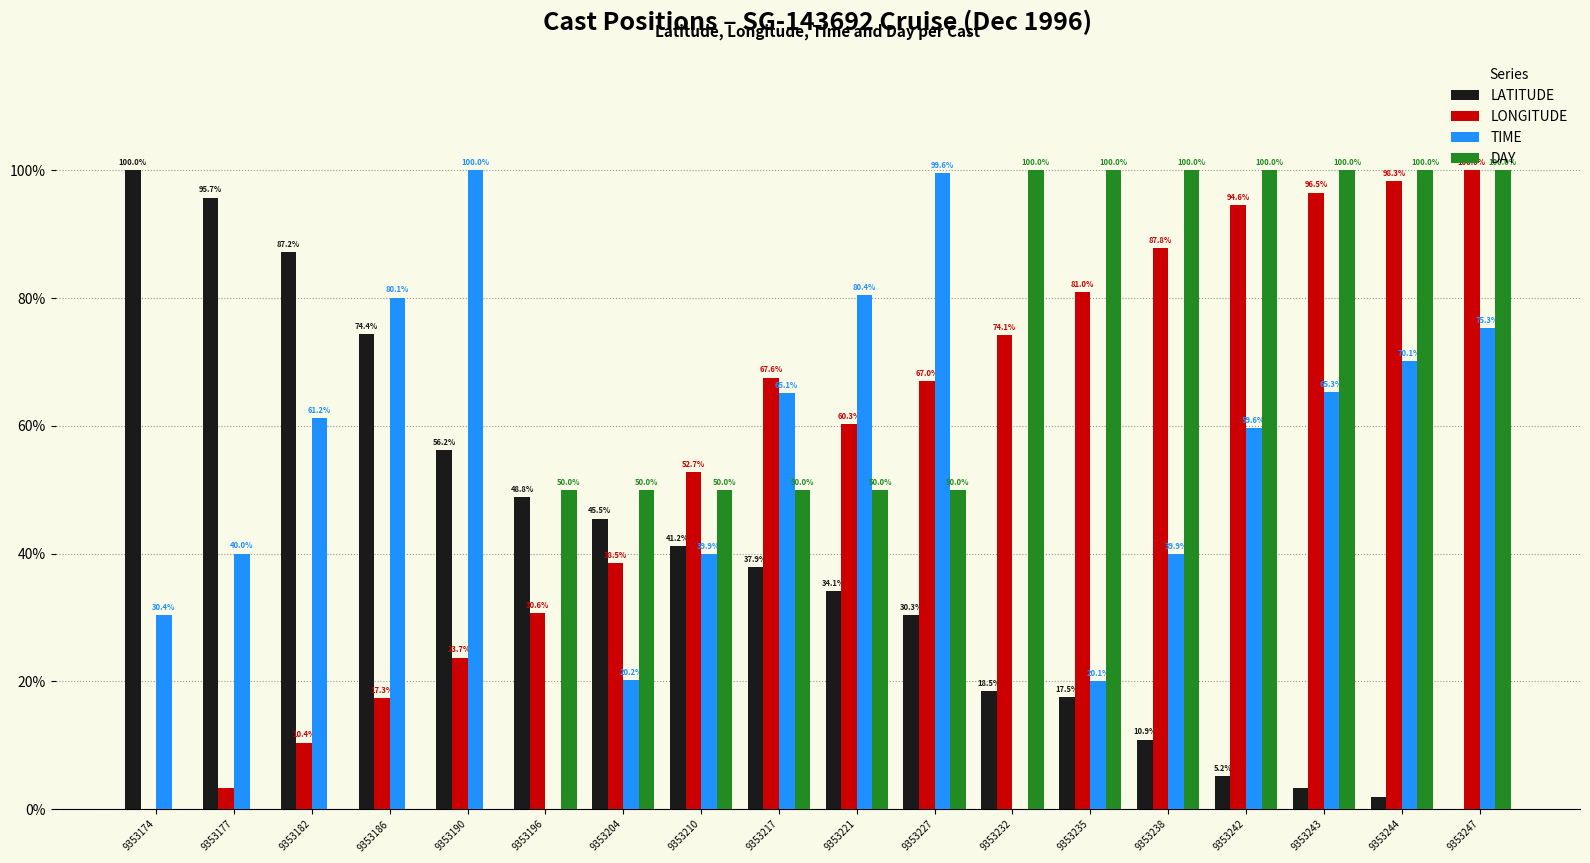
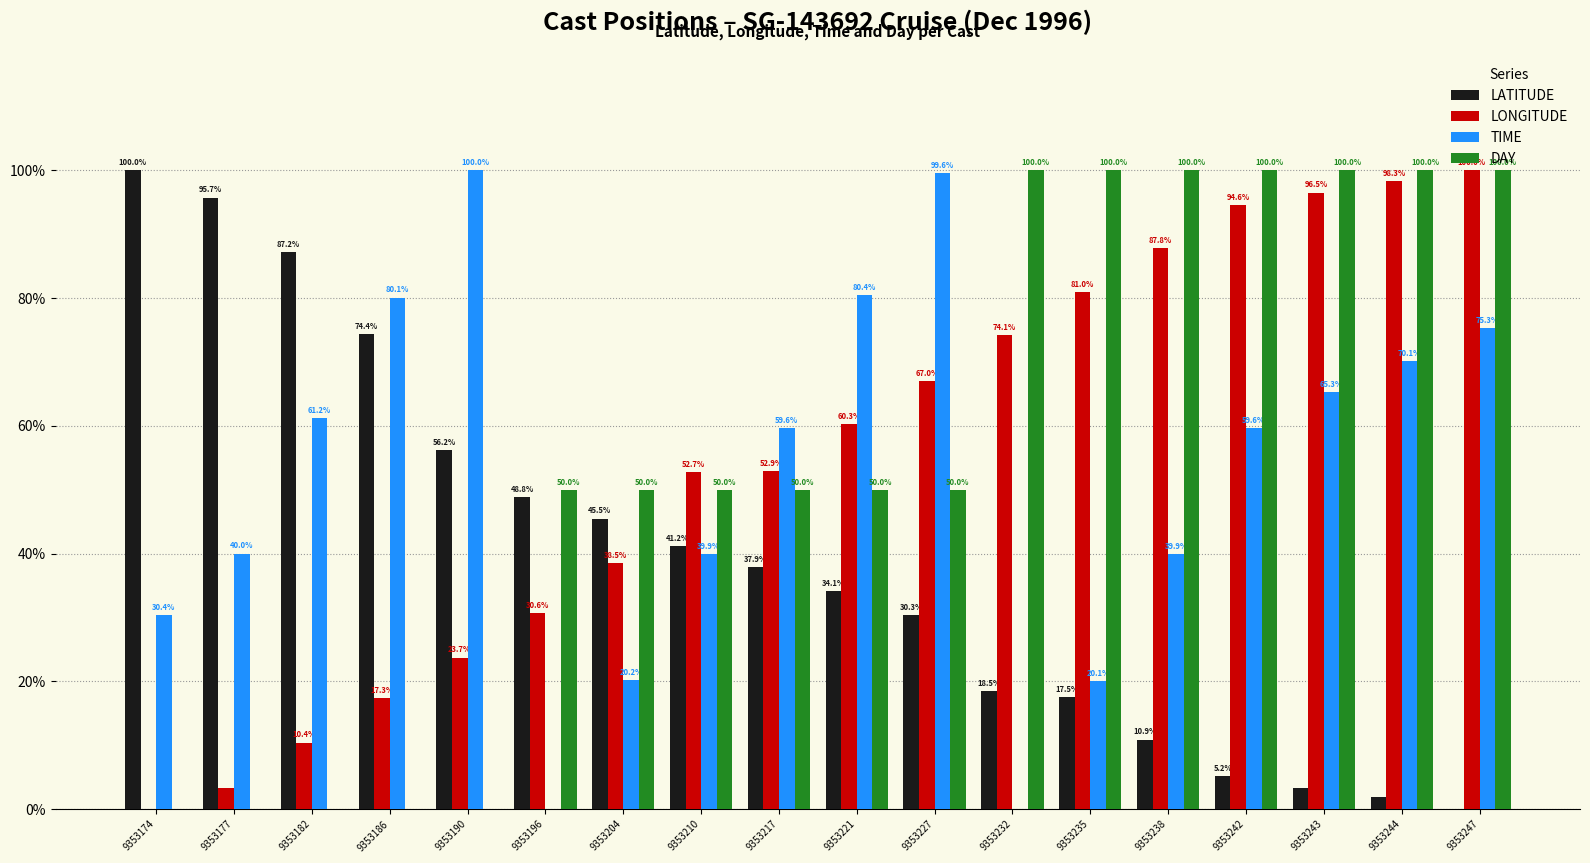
LONGITUDE, 9353217: 67.6% -> 52.9%
TIME, 9353217: 65.1% -> 59.6%
